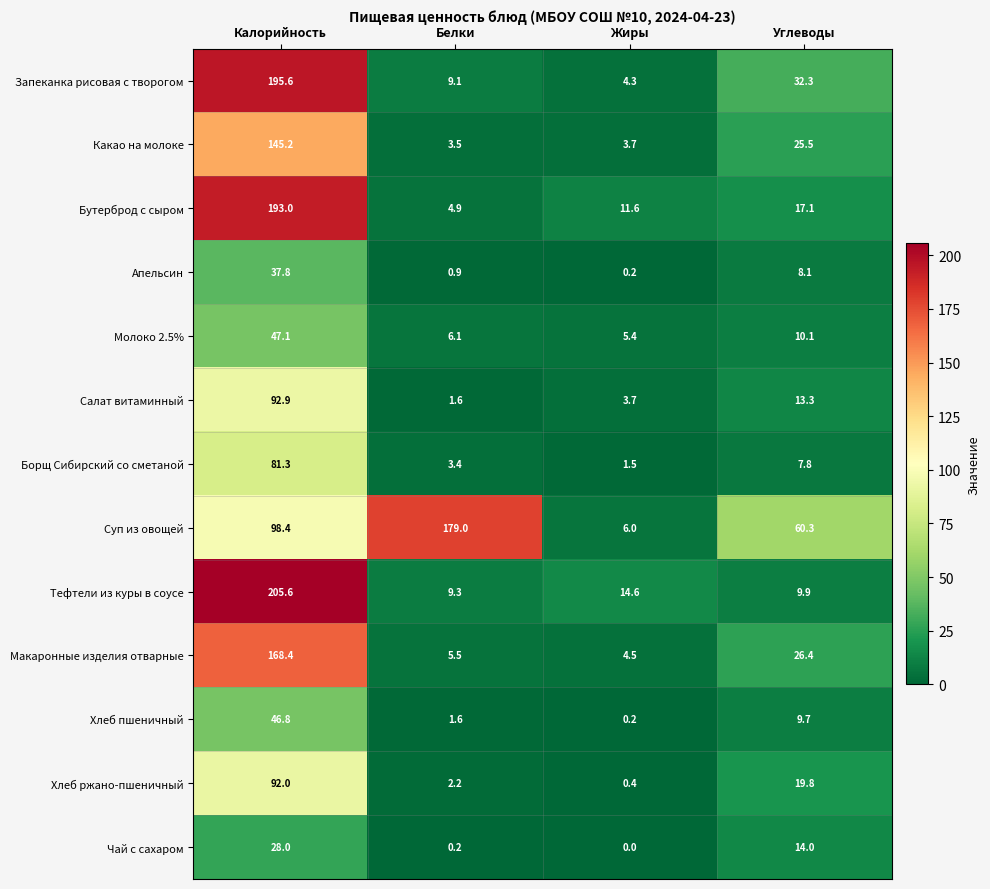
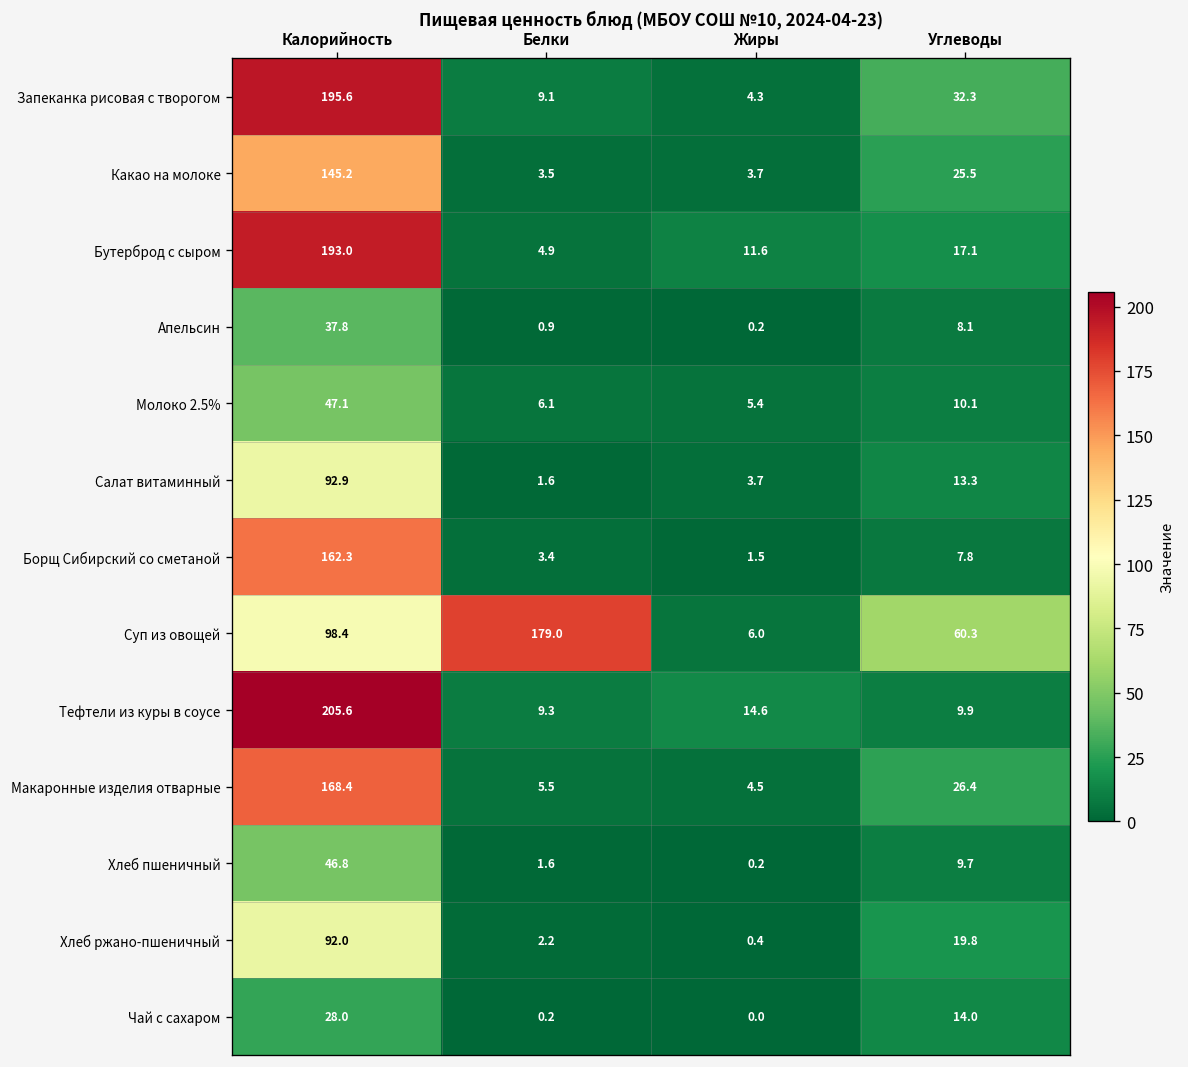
Борщ Сибирский со сметаной, Калорийность: 81.3 -> 162.3
